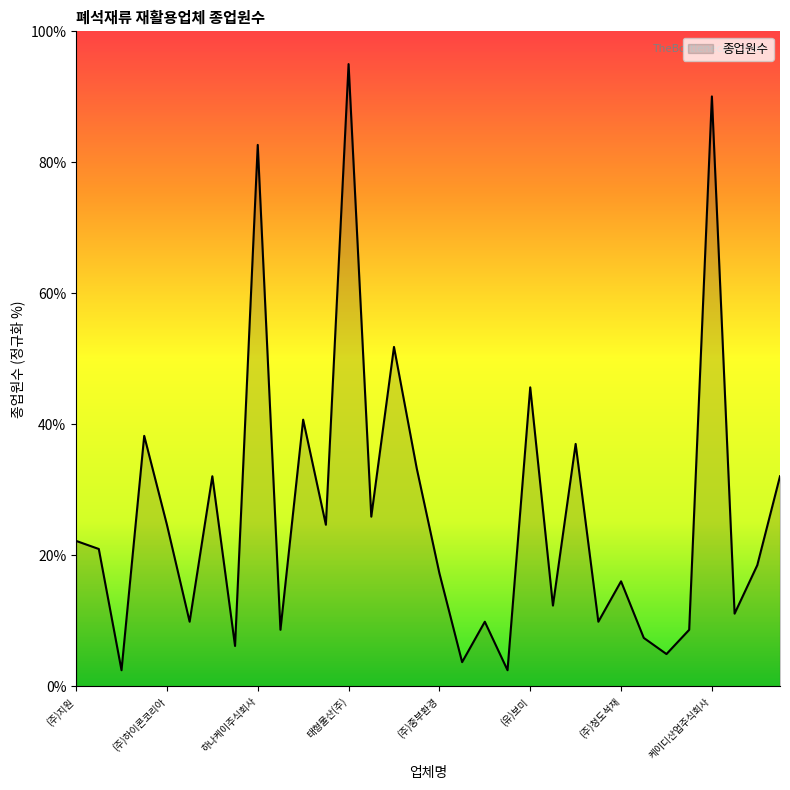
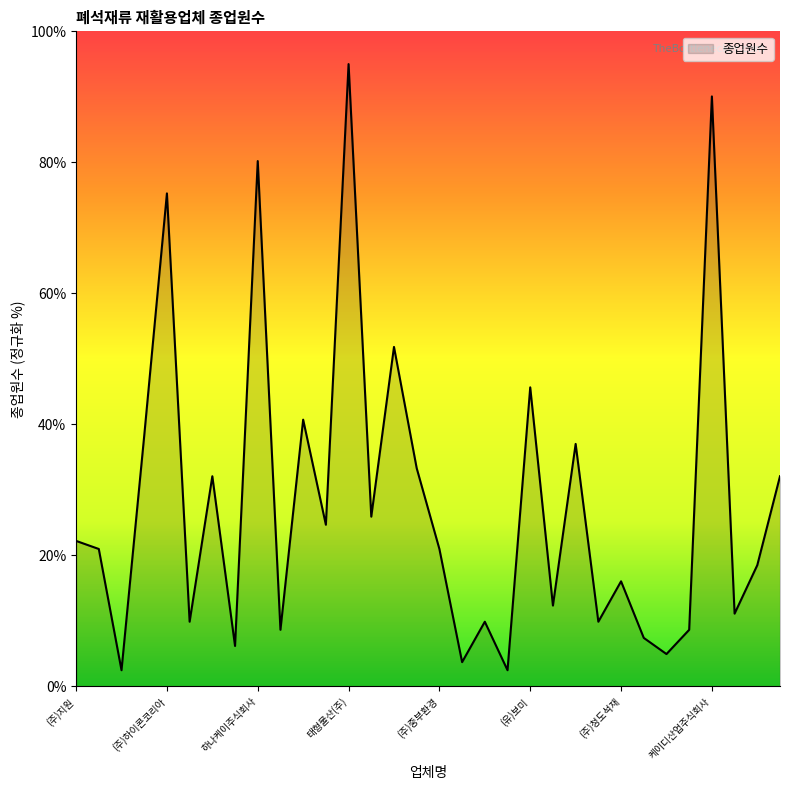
(주)하이콘코리아: 25% -> 75%
하나케이주식회사: 83% -> 80%
(주)중부환경: 17% -> 21%
